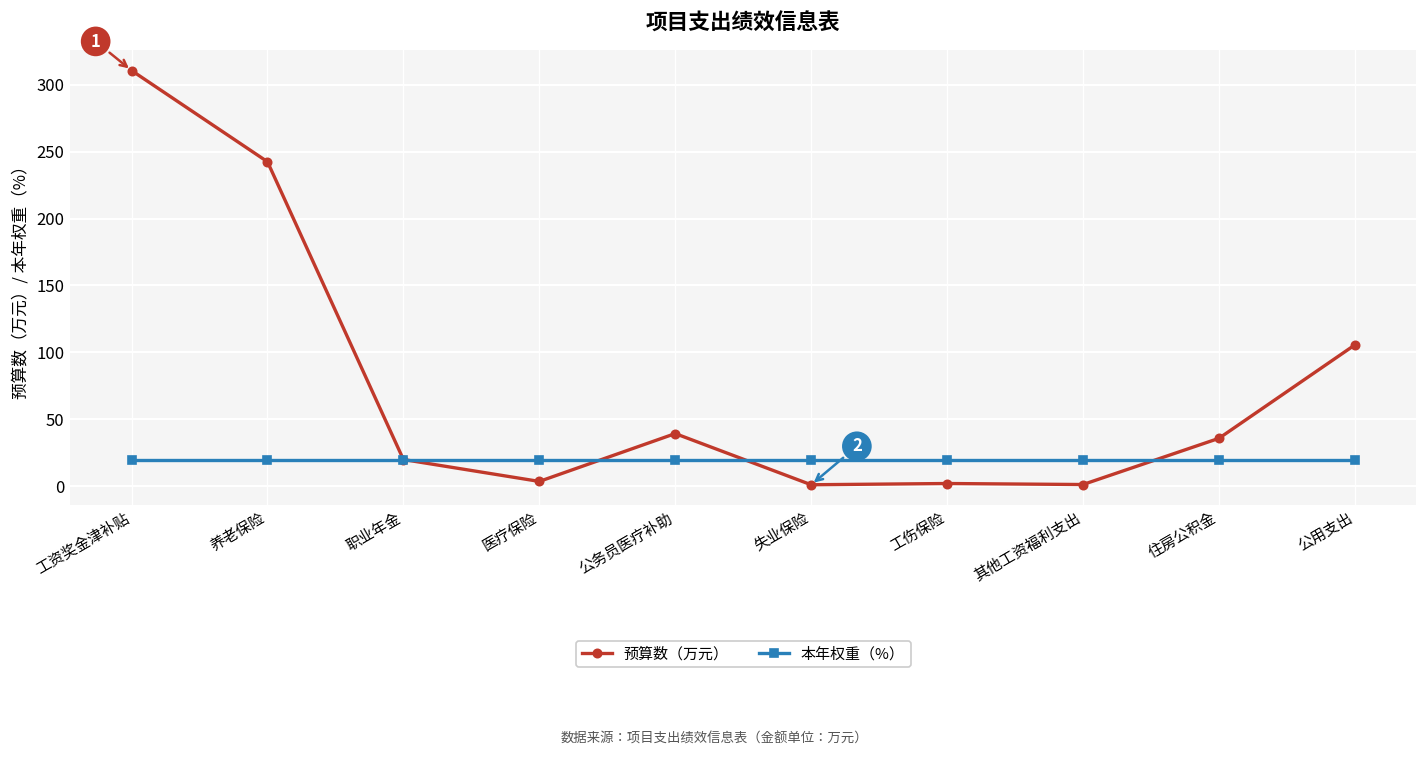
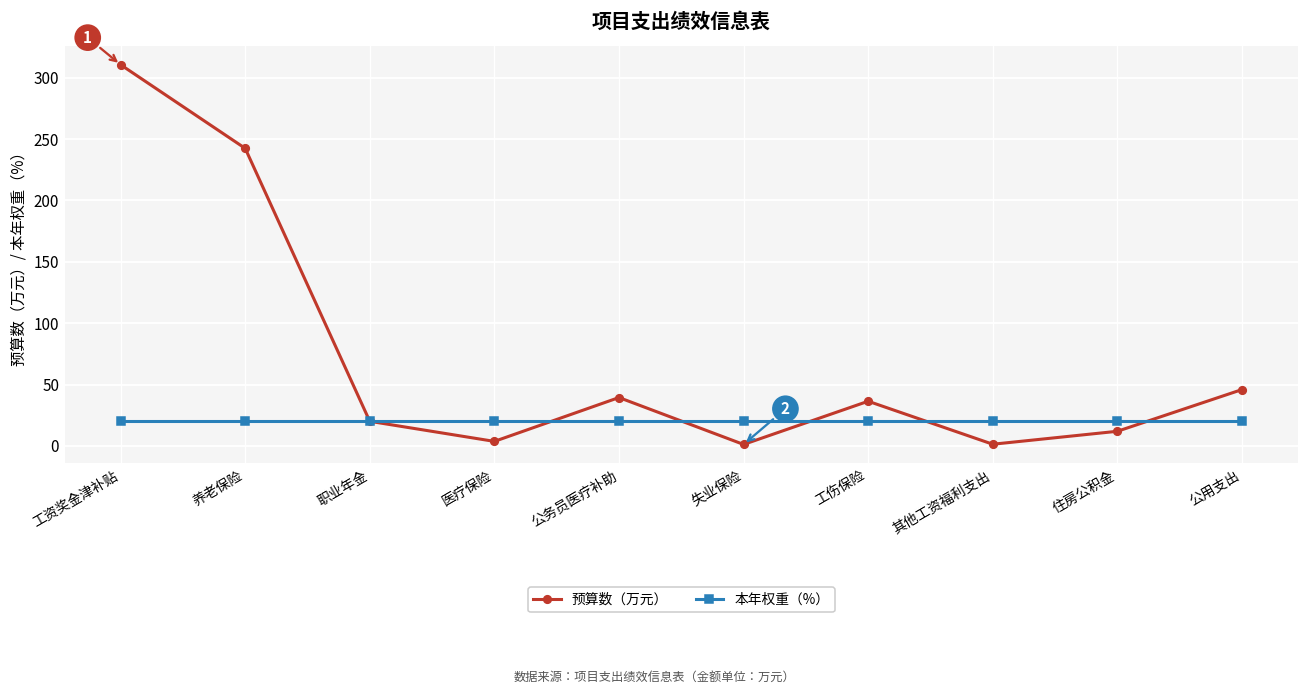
预算数（万元）, 工伤保险: 2 -> 36
预算数（万元）, 住房公积金: 36 -> 12
预算数（万元）, 公用支出: 106 -> 46
